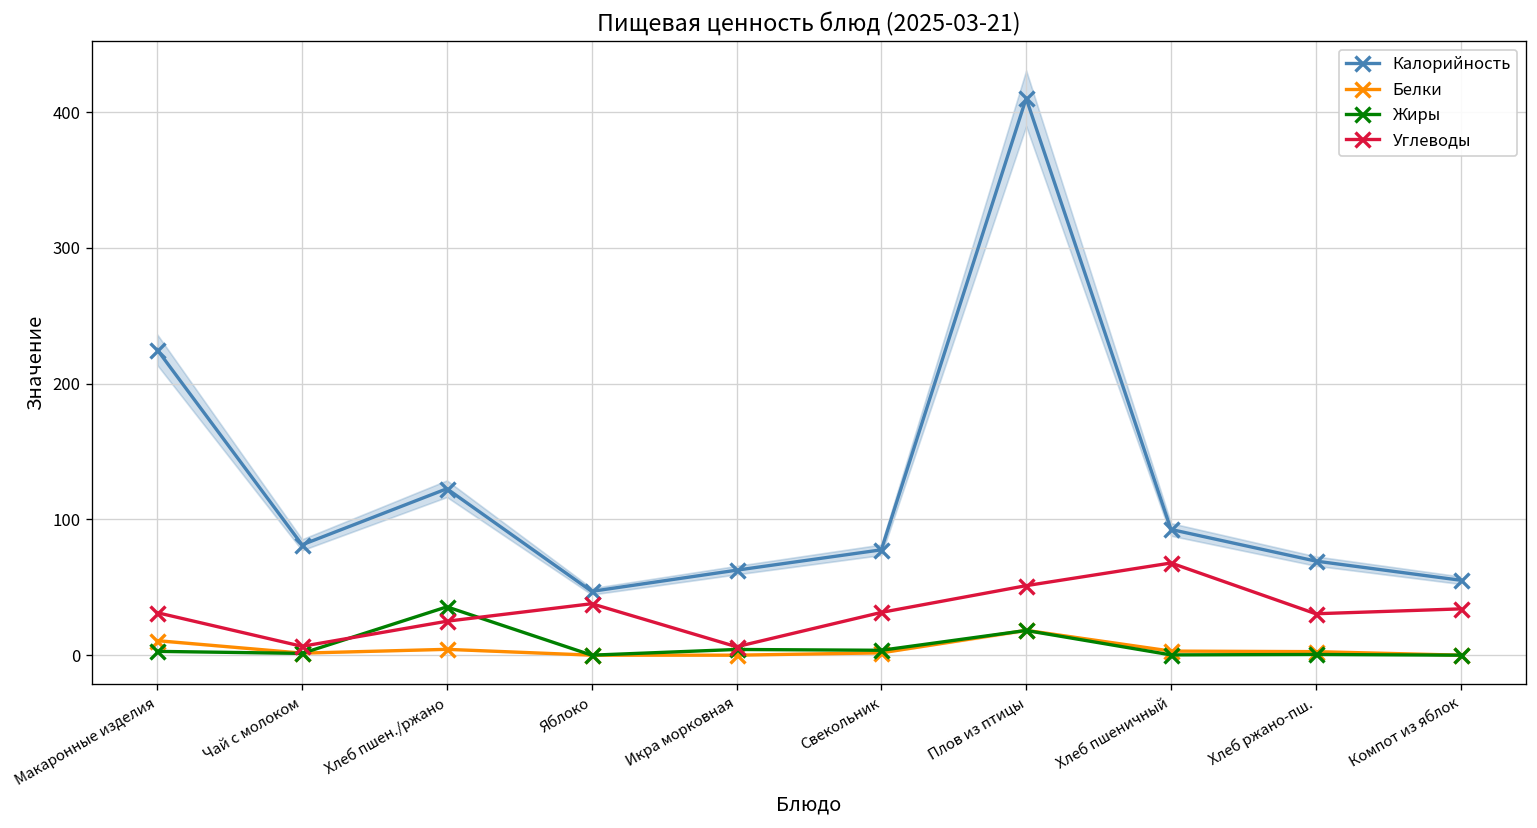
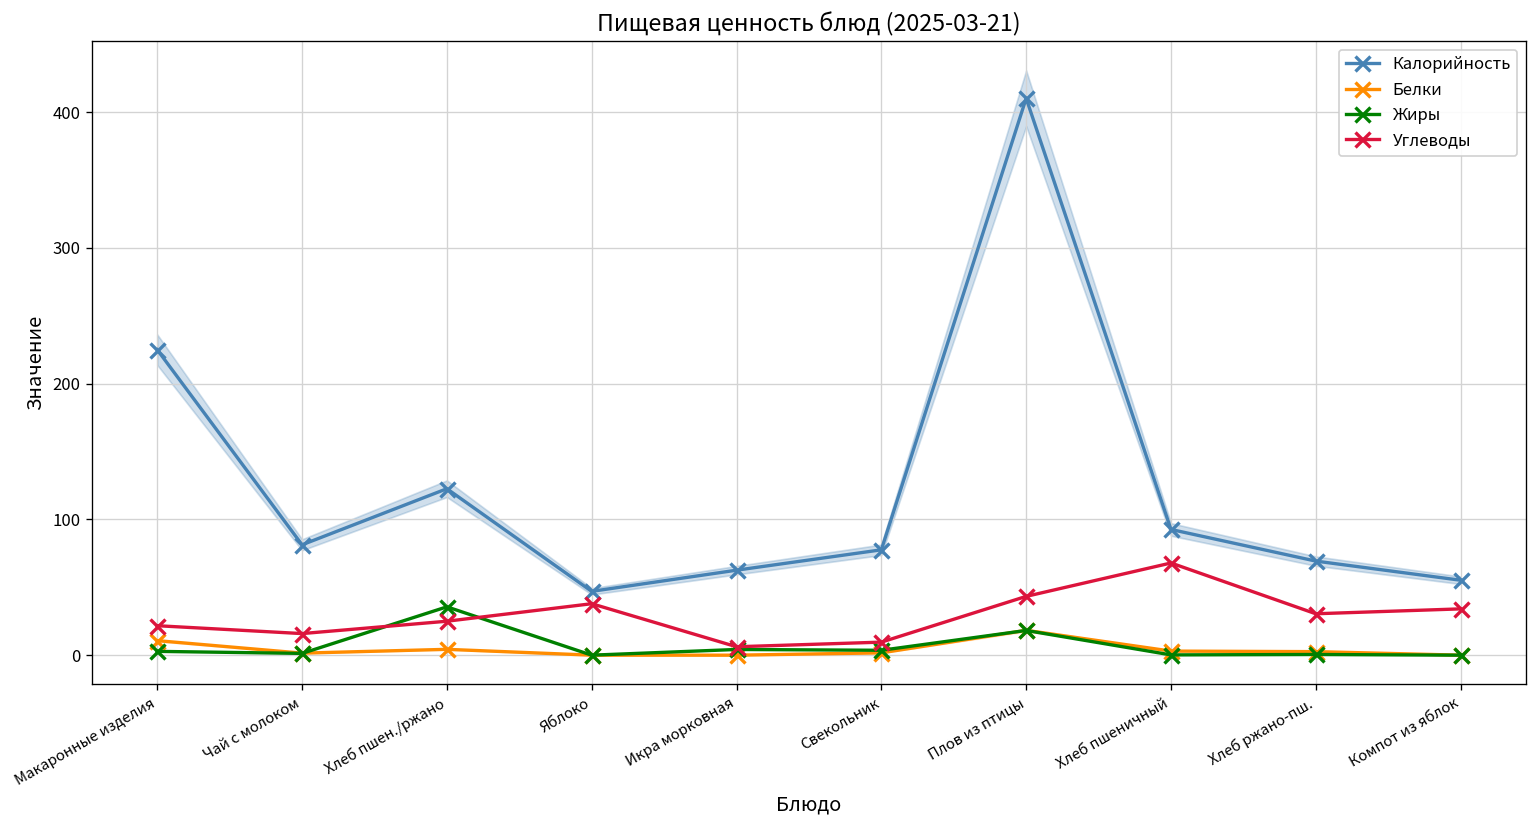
Углеводы, Макаронные изделия: 31 -> 22
Углеводы, Чай с молоком: 7 -> 16
Углеводы, Свекольник: 32 -> 10
Углеводы, Плов из птицы: 51 -> 43
